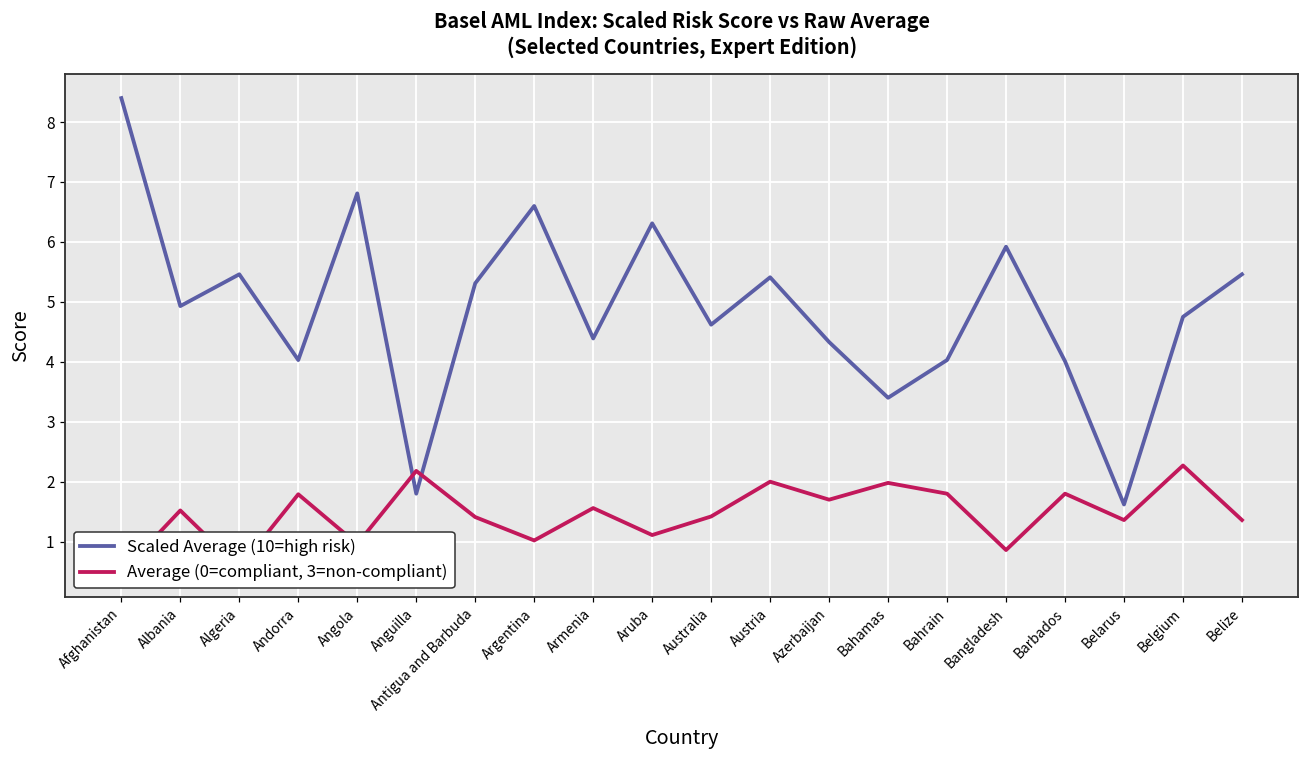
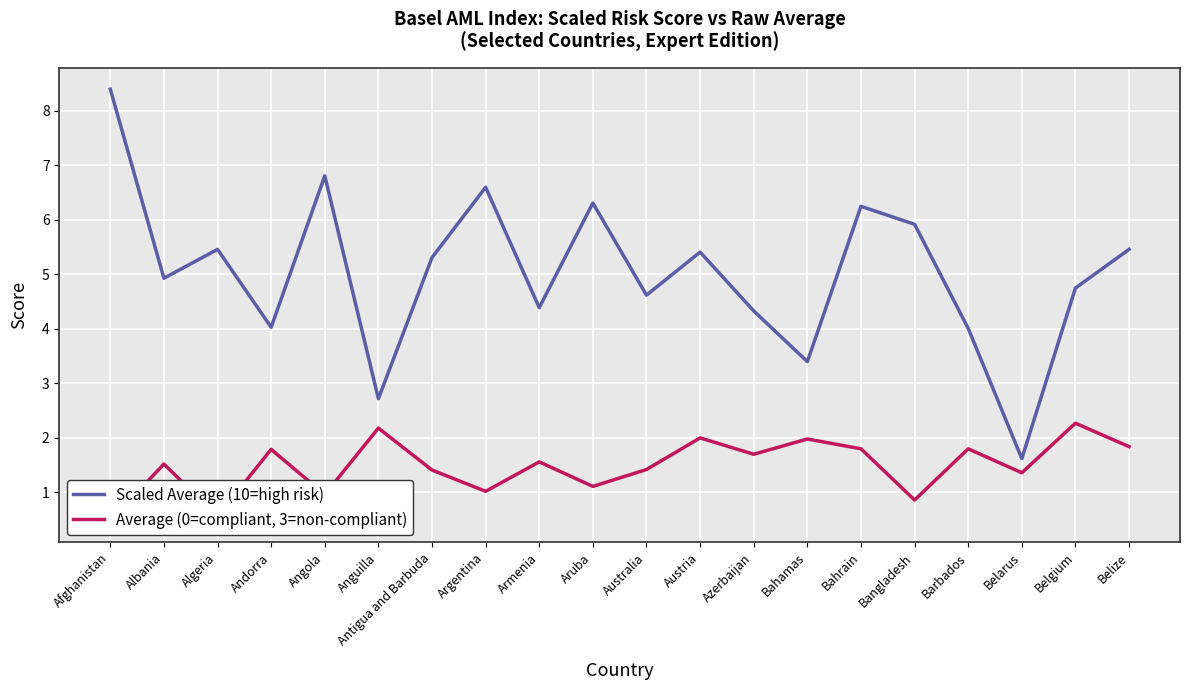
Scaled Average (10=high risk), Anguilla: 1.8 -> 2.7
Scaled Average (10=high risk), Bahrain: 4.0 -> 6.3
Average (0=compliant, 3=non-compliant), Belize: 1.4 -> 1.8
